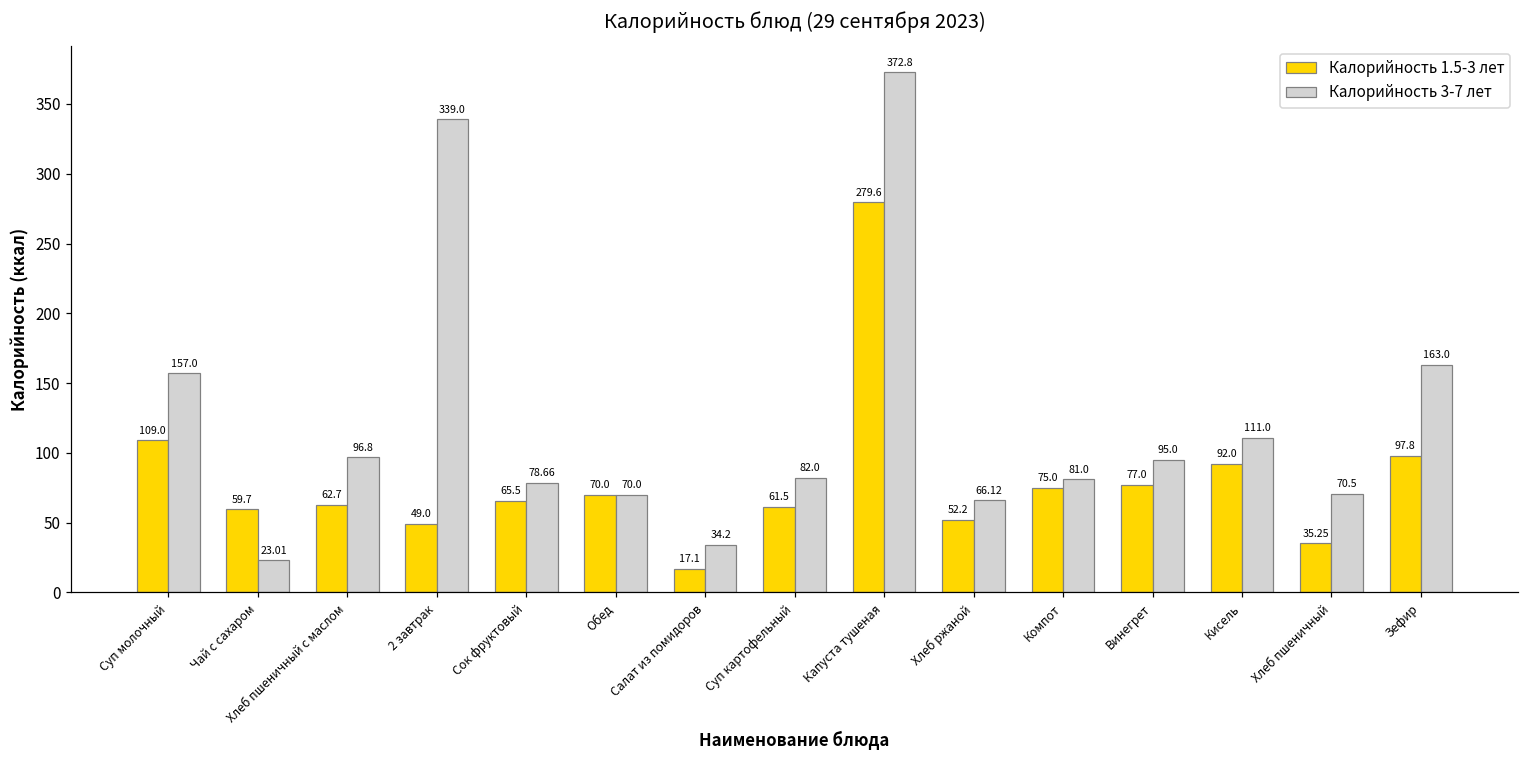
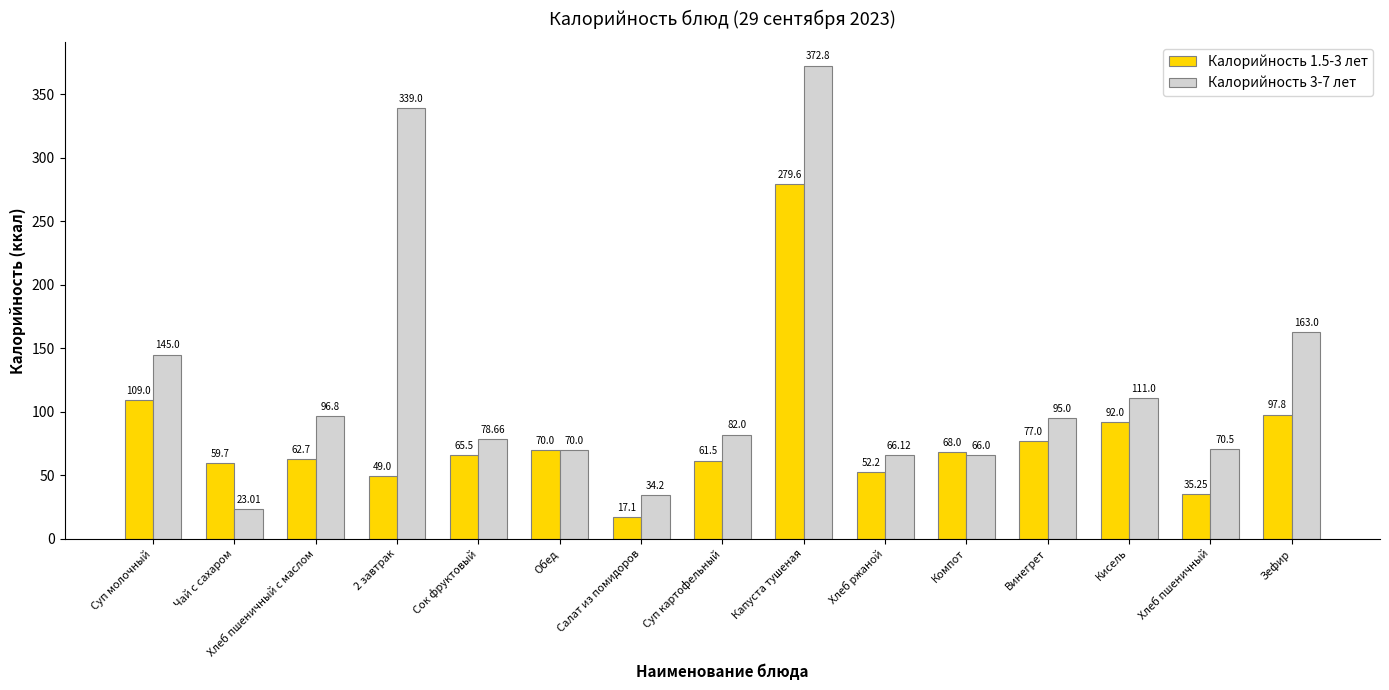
Калорийность 3-7 лет, Суп молочный: 157.0 -> 145.0
Калорийность 1.5-3 лет, Компот: 75.0 -> 68.0
Калорийность 3-7 лет, Компот: 81.0 -> 66.0
